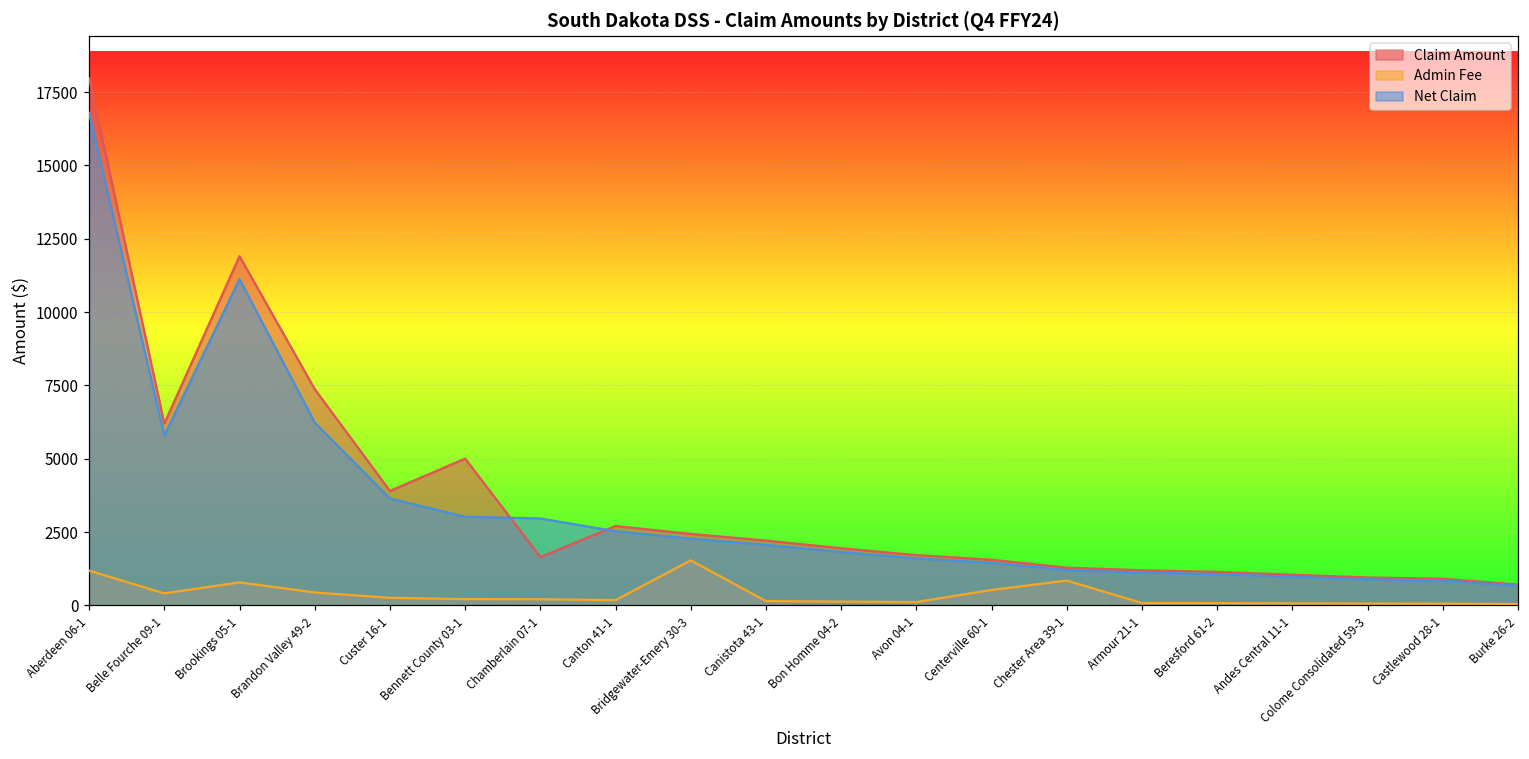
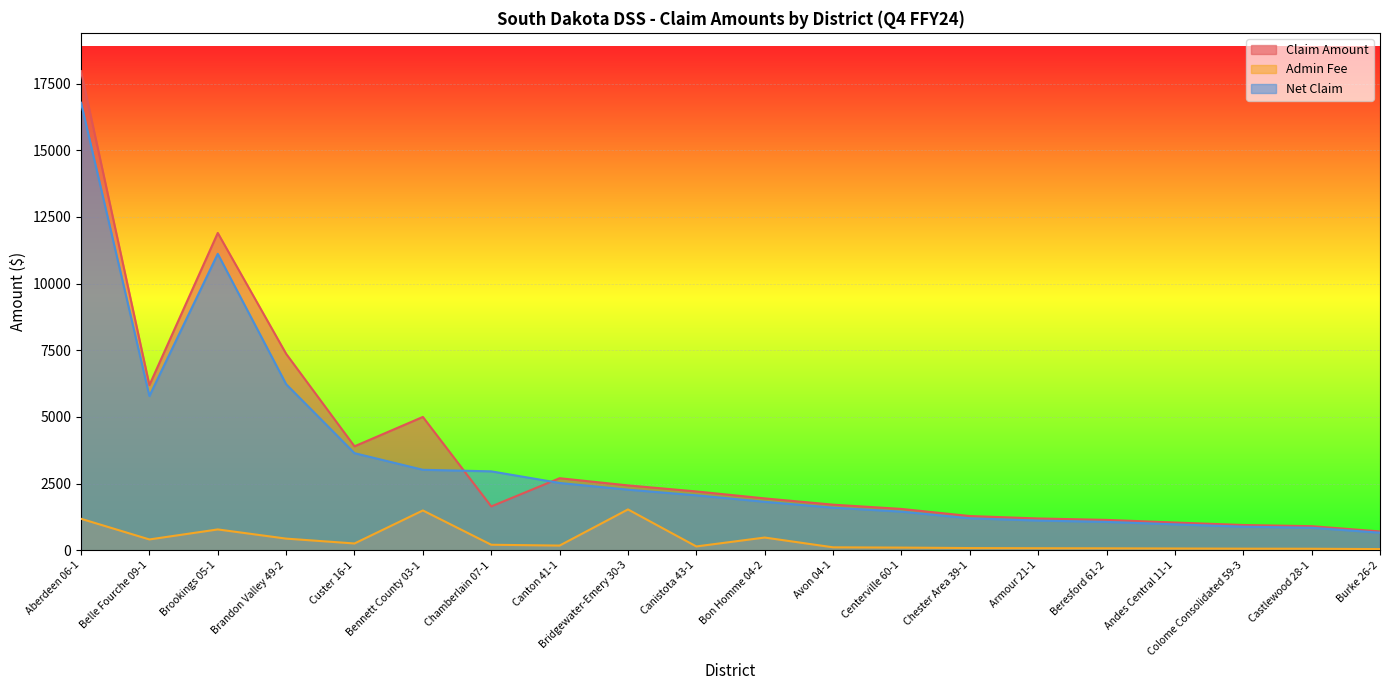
Admin Fee, Bennett County 03-1: 200 -> 1500
Admin Fee, Bon Homme 04-2: 100 -> 500
Admin Fee, Centerville 60-1: 500 -> 100
Admin Fee, Chester Area 39-1: 800 -> 100
